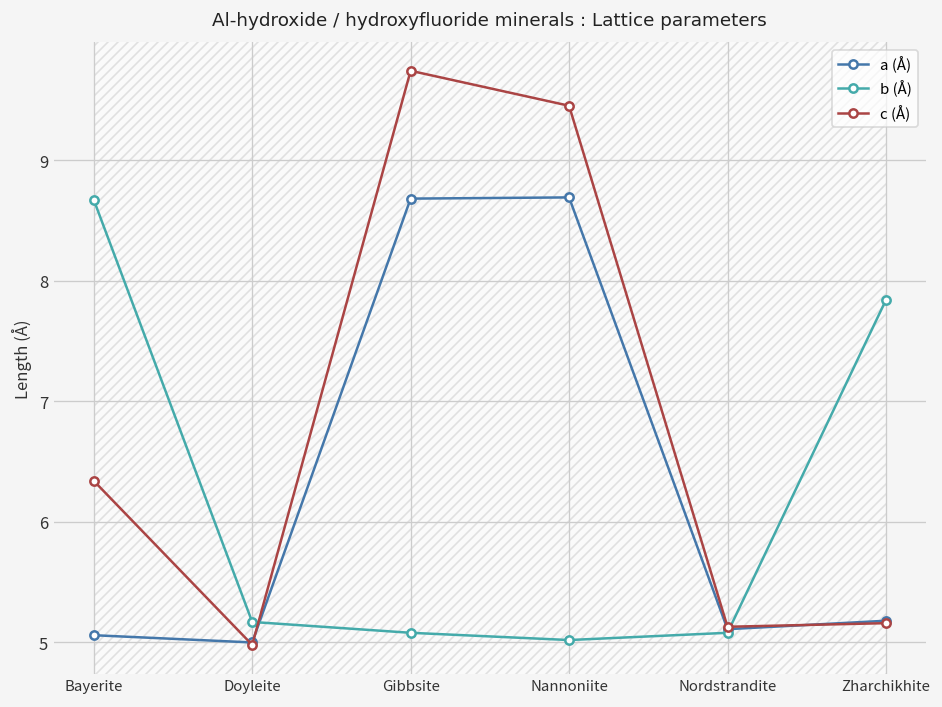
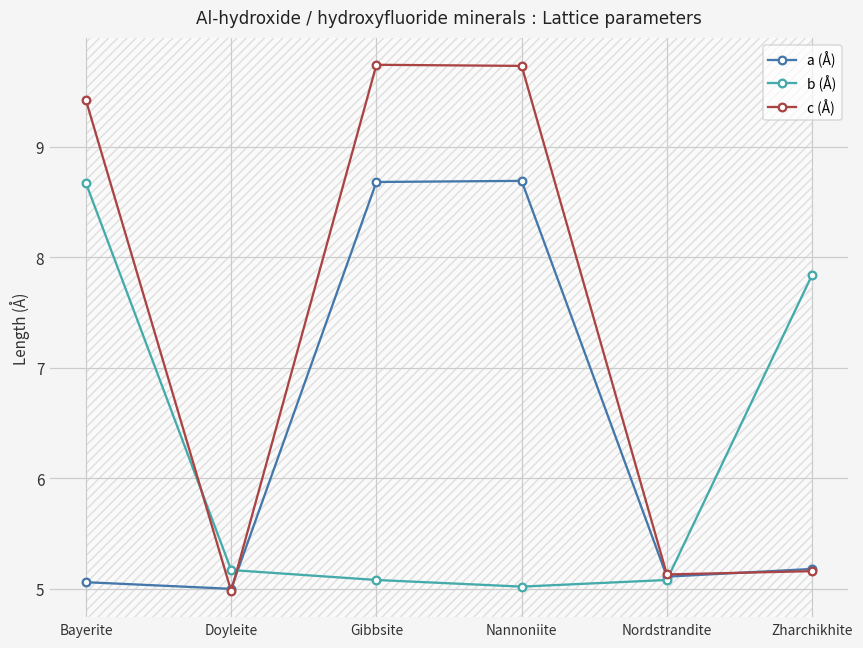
c (Å), Bayerite: 6.34 -> 9.42
c (Å), Nannoniite: 9.45 -> 9.73
